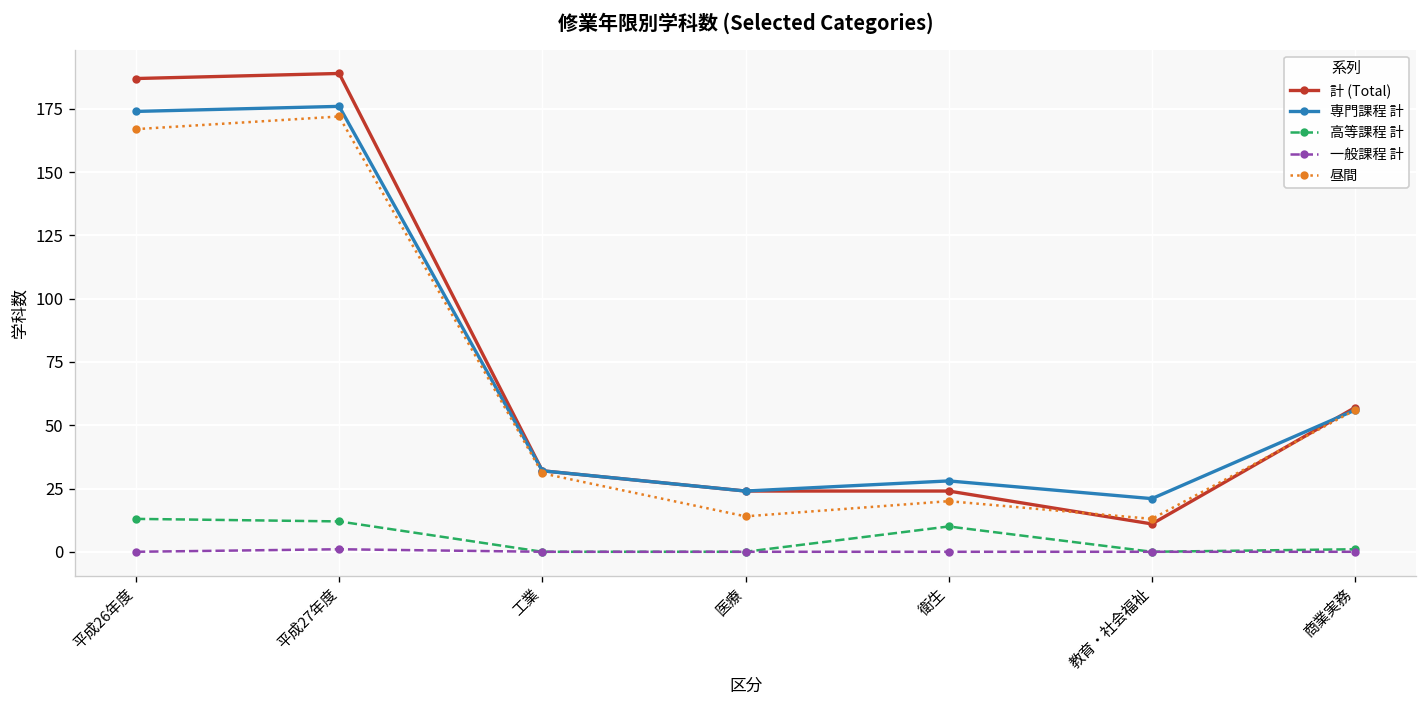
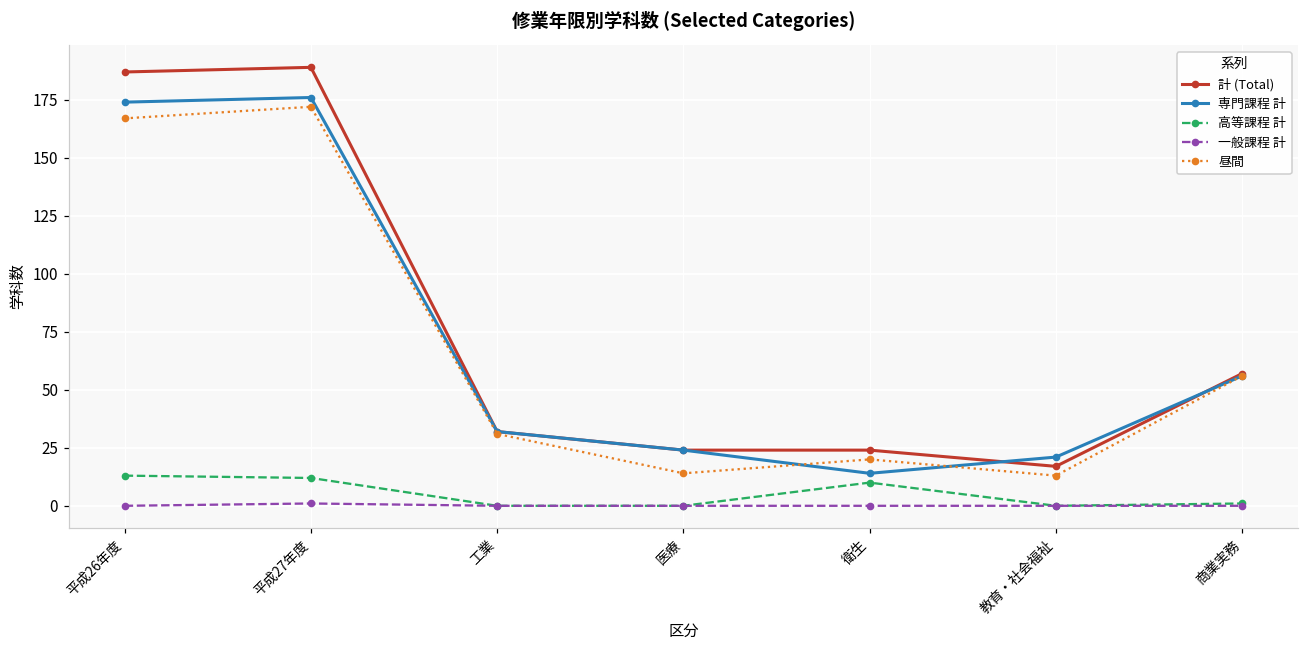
専門課程 計, 衛生: 28 -> 14
計 (Total), 教育・社会福祉: 11 -> 17
